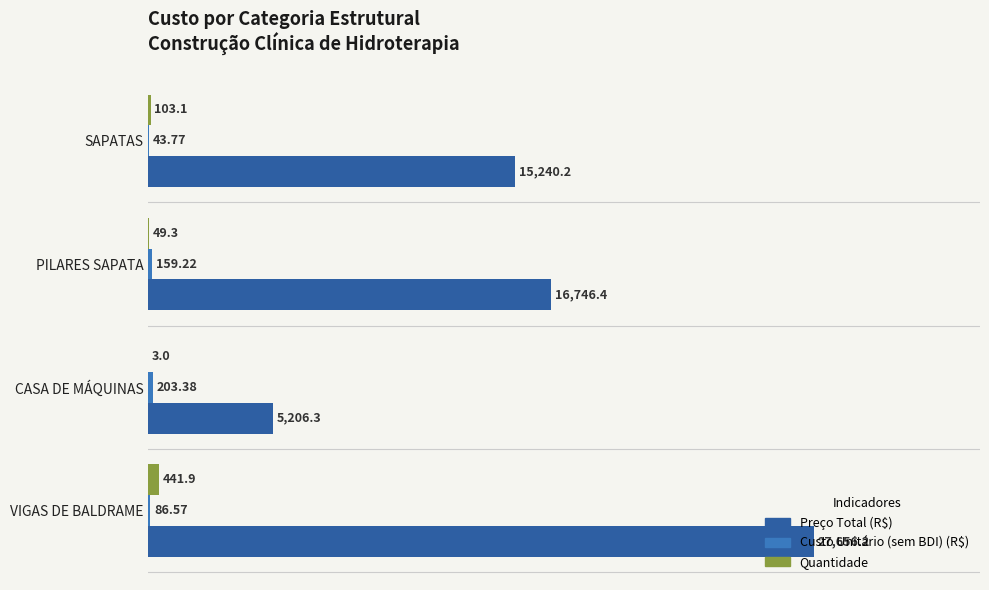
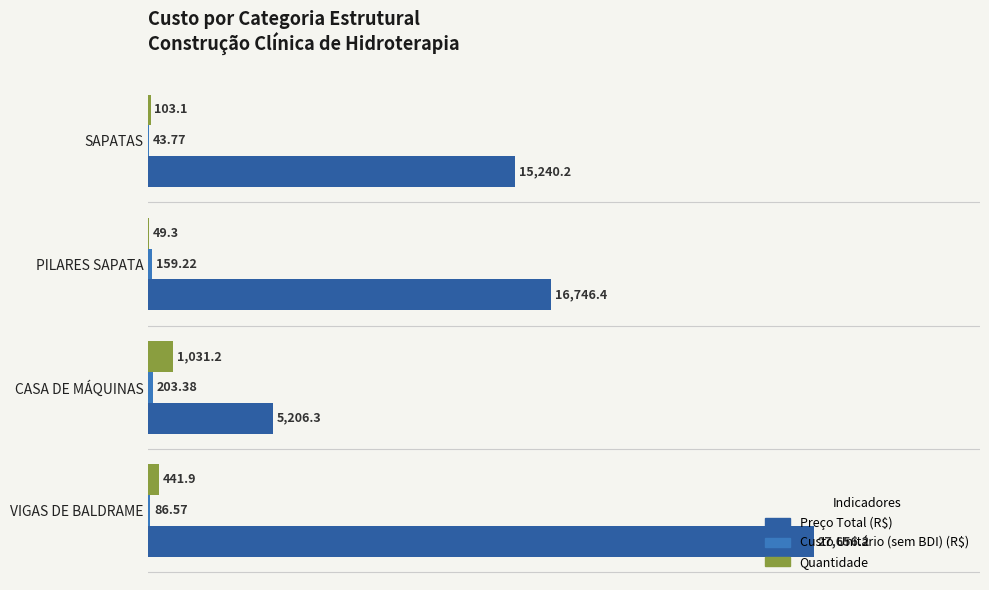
Quantidade, CASA DE MÁQUINAS: 3.0 -> 1,031.2
